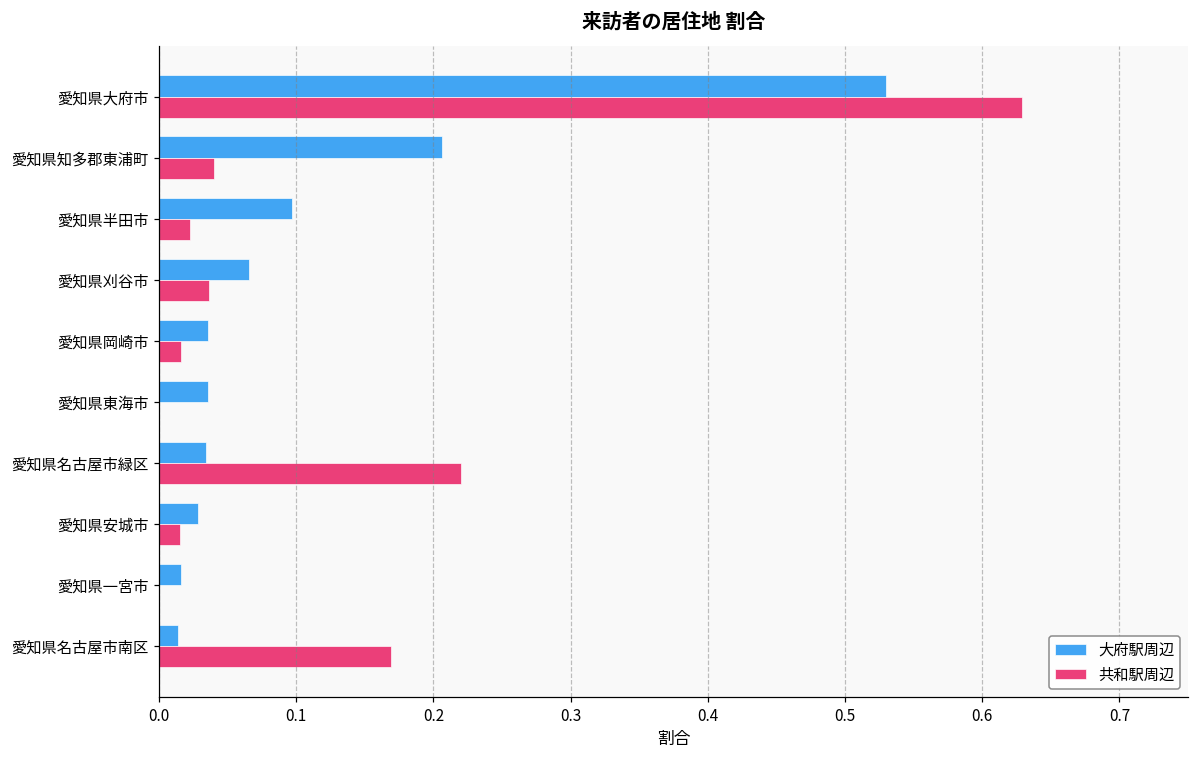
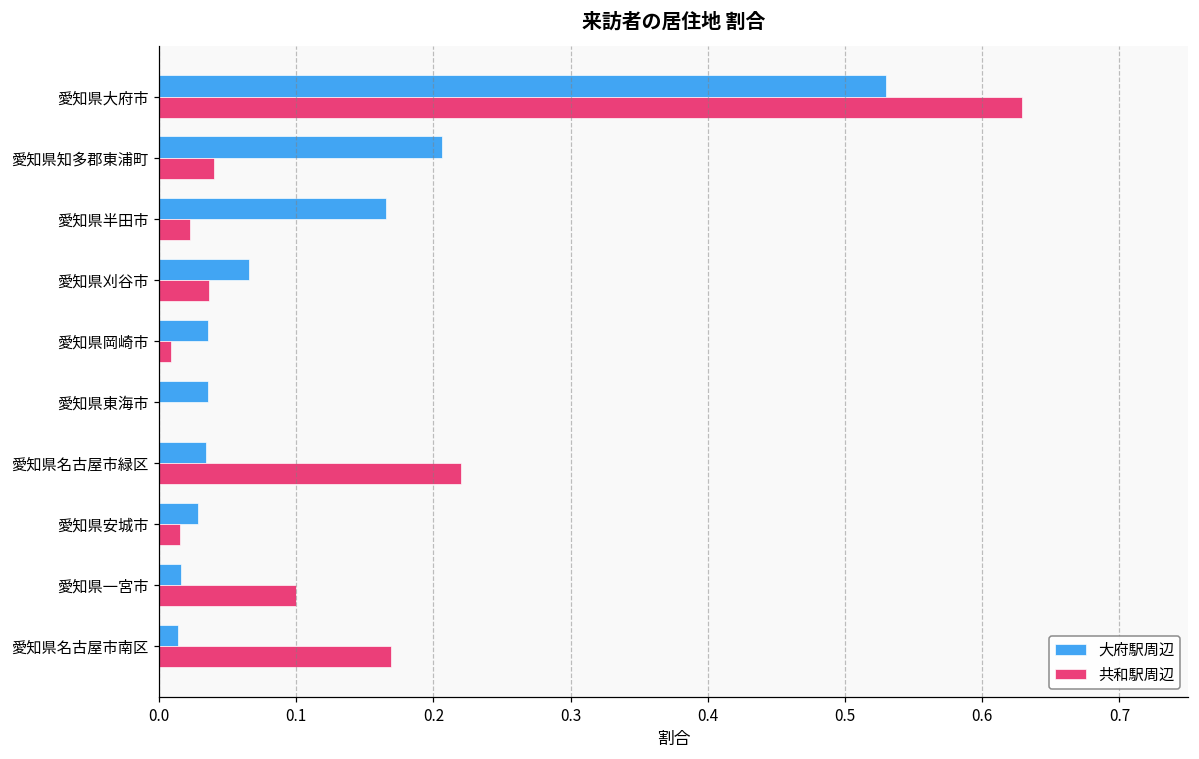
大府駅周辺, 愛知県半田市: 0.097 -> 0.165
共和駅周辺, 愛知県岡崎市: 0.016 -> 0.009
共和駅周辺, 愛知県一宮市: 0.0 -> 0.1
